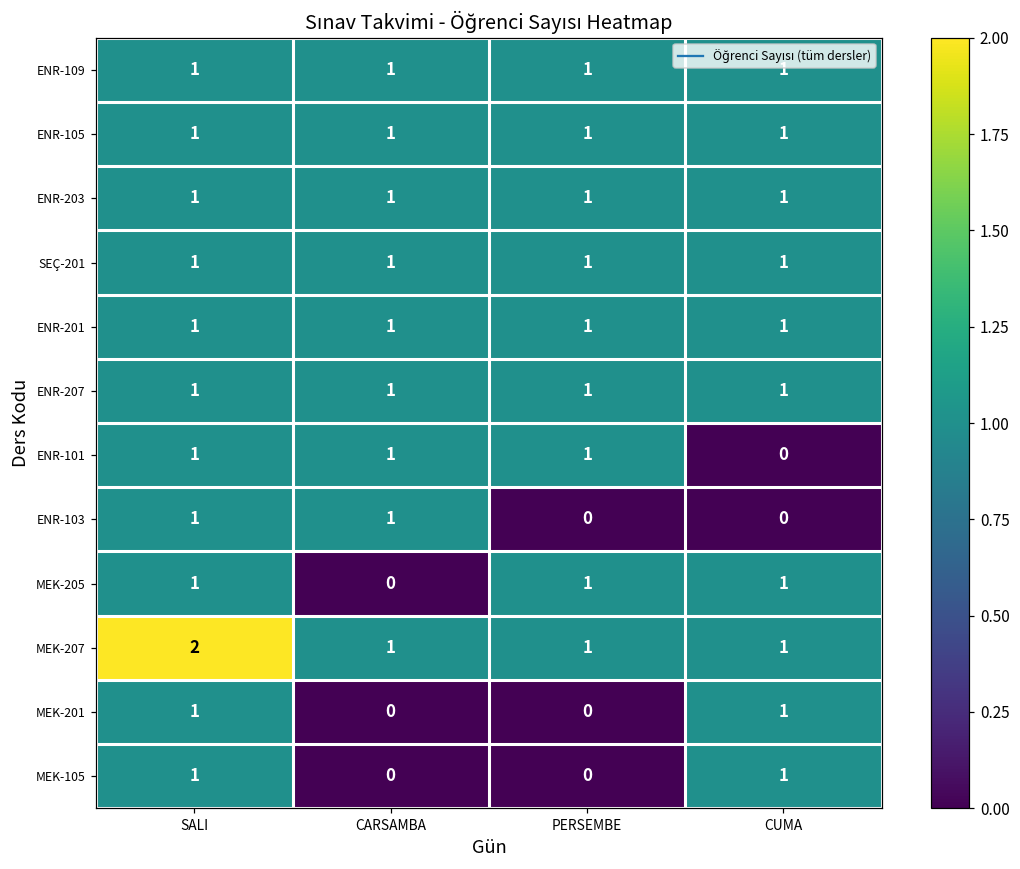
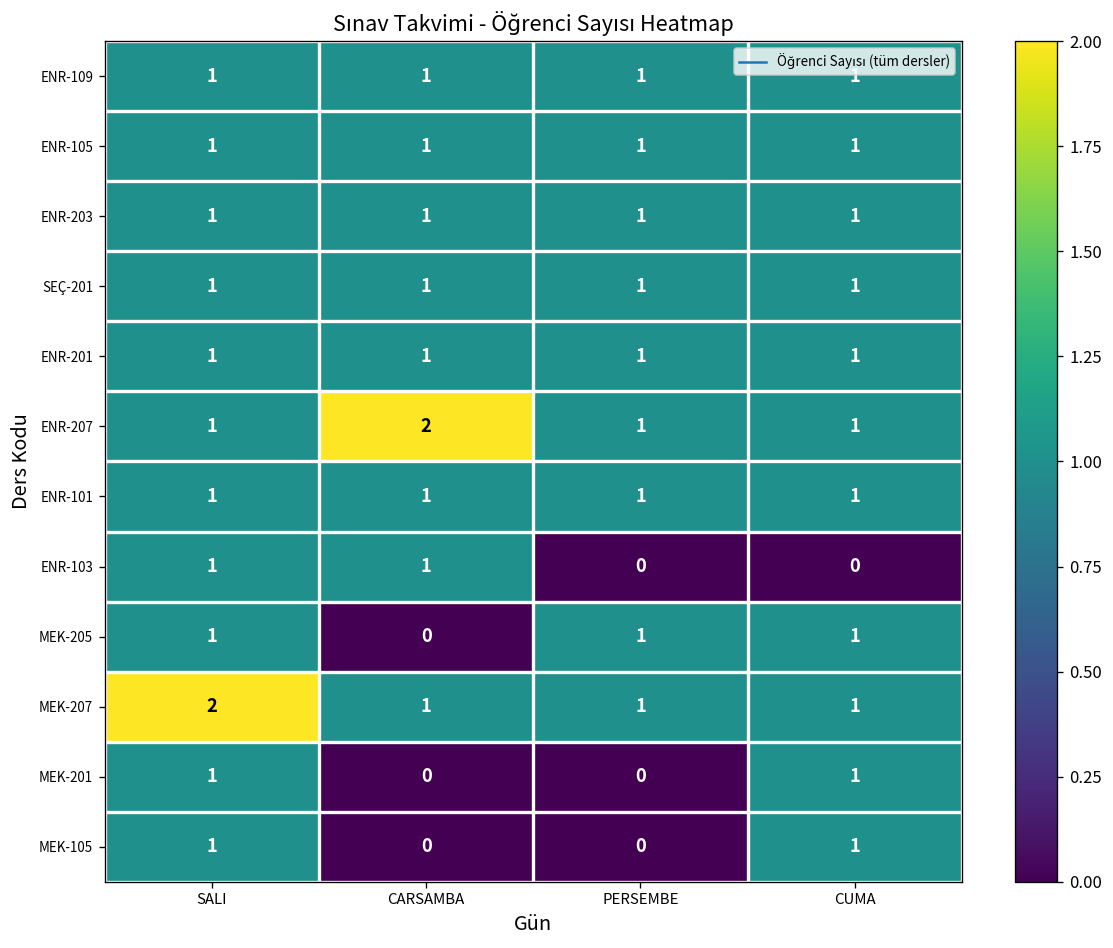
ENR-207, CARSAMBA: 1 -> 2
ENR-101, CUMA: 0 -> 1
